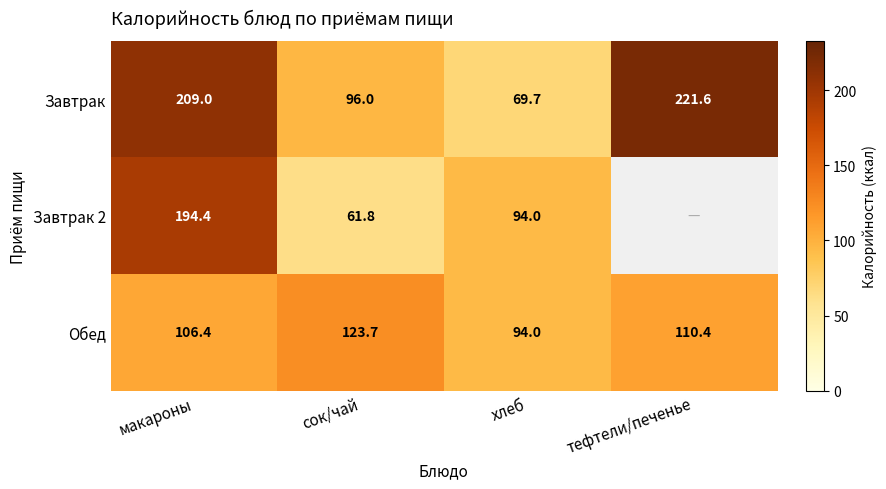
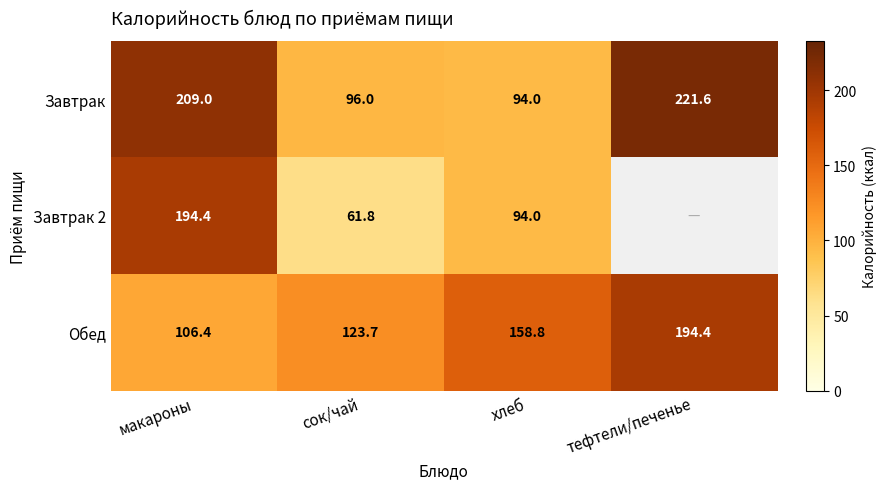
Завтрак, хлеб: 69.7 -> 94.0
Обед, хлеб: 94.0 -> 158.8
Обед, тефтели/печенье: 110.4 -> 194.4
